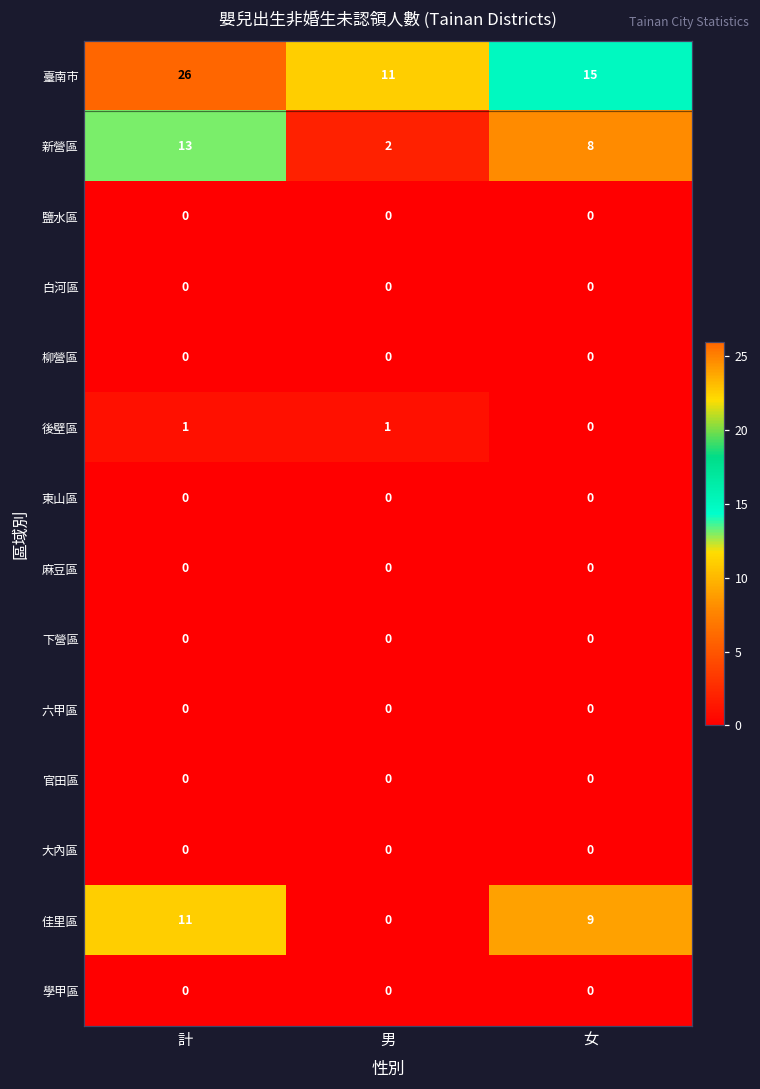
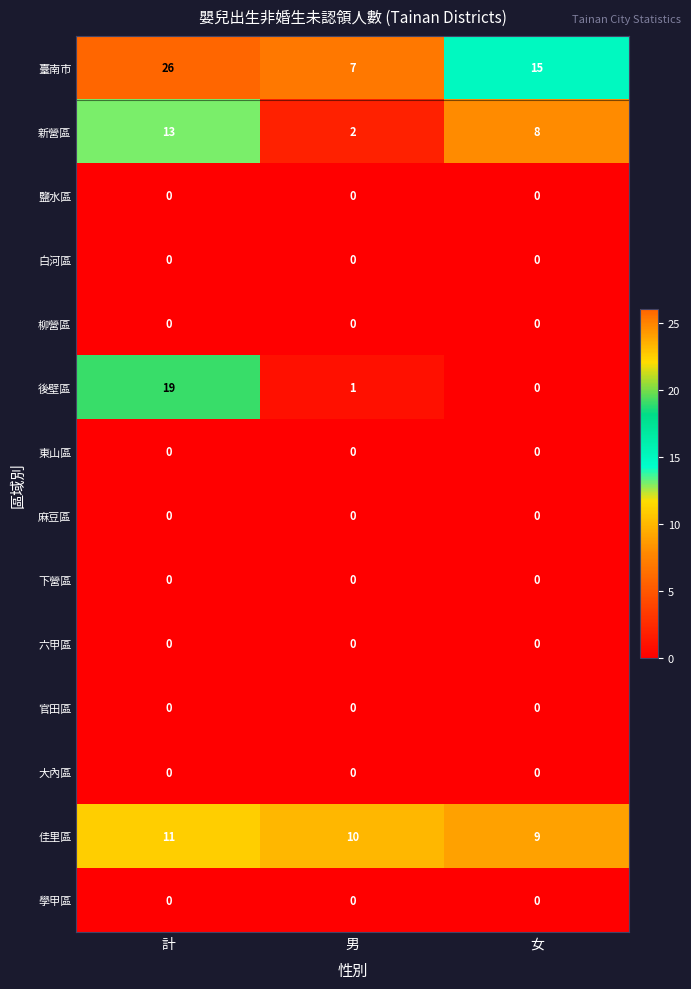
臺南市, 男: 11 -> 7
後壁區, 計: 1 -> 19
佳里區, 男: 0 -> 10
